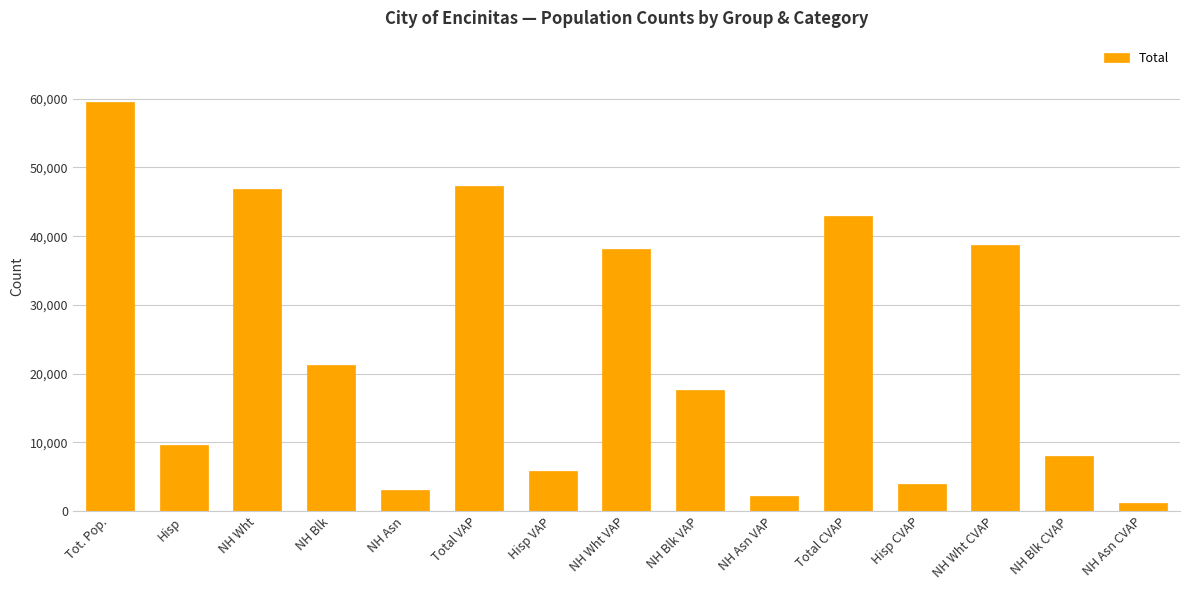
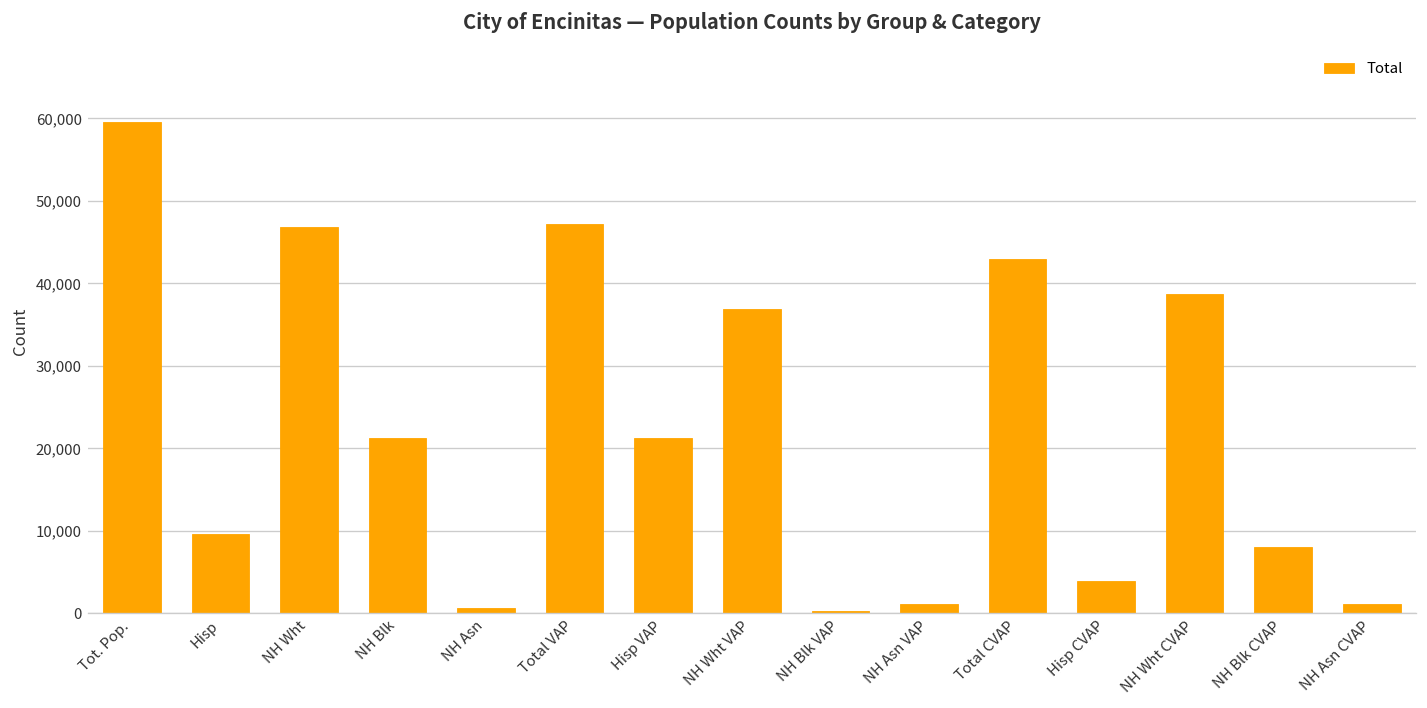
NH Asn: 3,000 -> 1,000
Hisp VAP: 6,000 -> 21,000
NH Wht VAP: 38,000 -> 37,000
NH Blk VAP: 18,000 -> 0
NH Asn VAP: 2,000 -> 1,000
